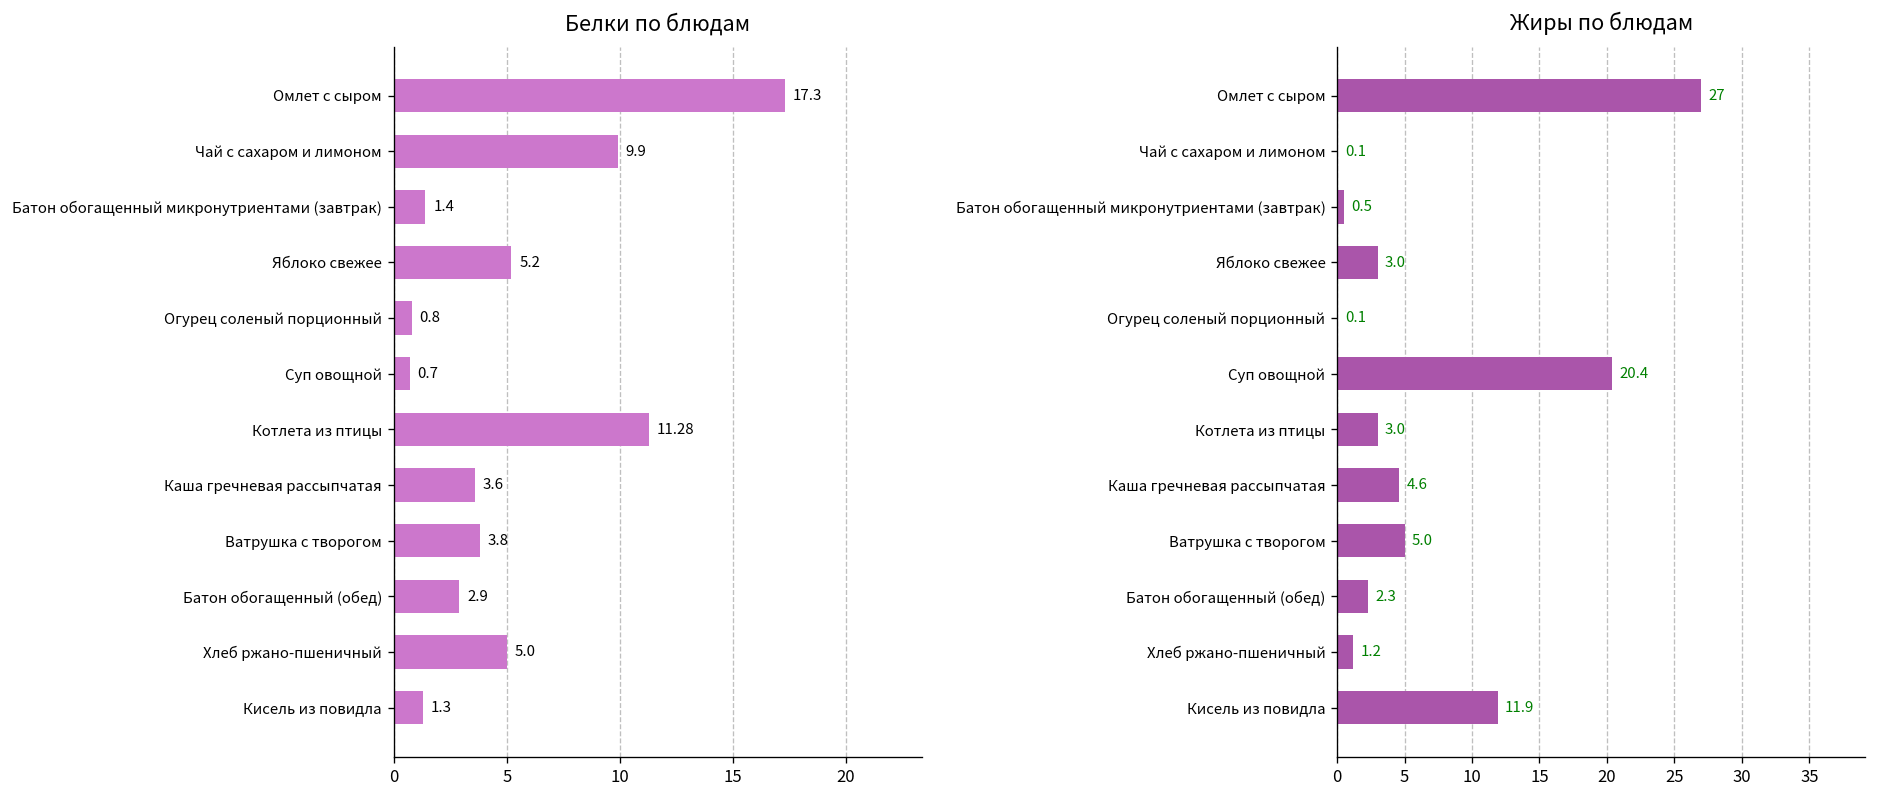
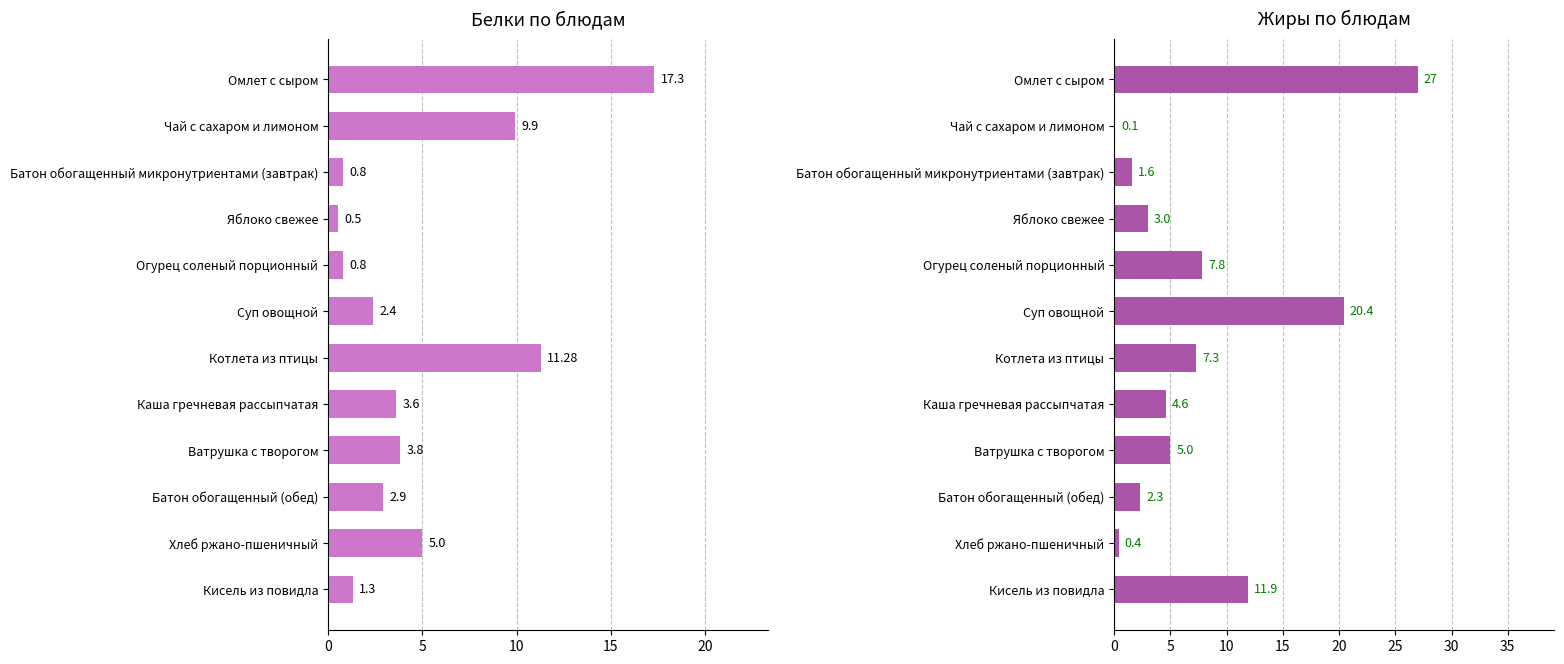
Белки по блюдам, Батон обогащенный микронутриентами (завтрак): 1.4 -> 0.8
Белки по блюдам, Яблоко свежее: 5.2 -> 0.5
Белки по блюдам, Суп овощной: 0.7 -> 2.4
Жиры по блюдам, Батон обогащенный микронутриентами (завтрак): 0.5 -> 1.6
Жиры по блюдам, Огурец соленый порционный: 0.1 -> 7.8
Жиры по блюдам, Котлета из птицы: 3.0 -> 7.3
Жиры по блюдам, Хлеб ржано-пшеничный: 1.2 -> 0.4
